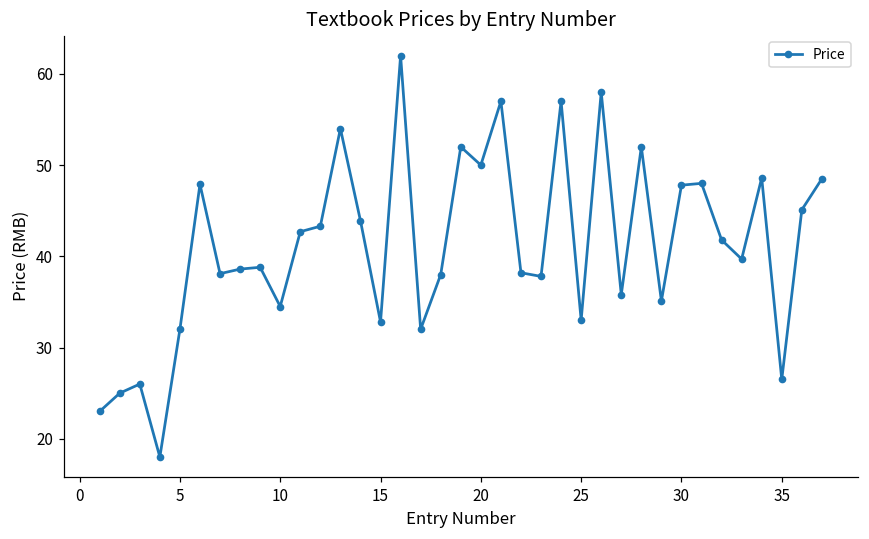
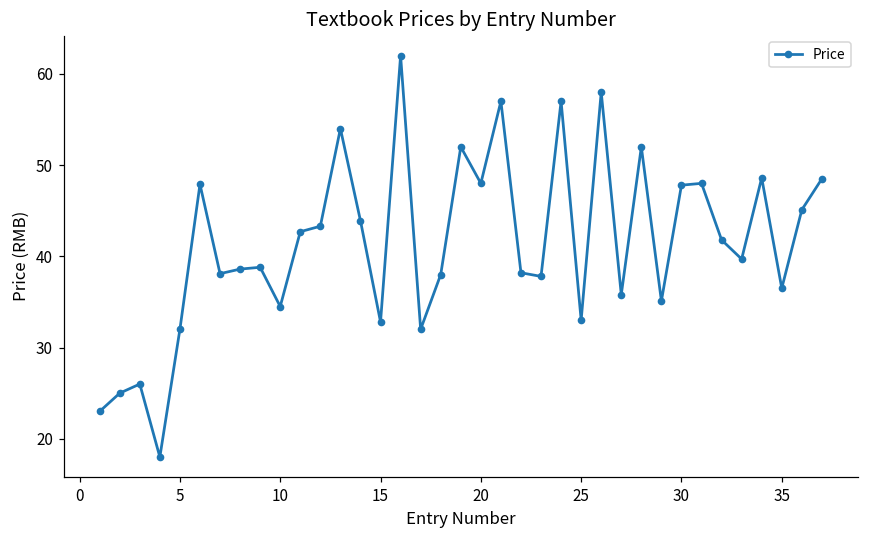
20: 50 -> 48
35: 27 -> 37
